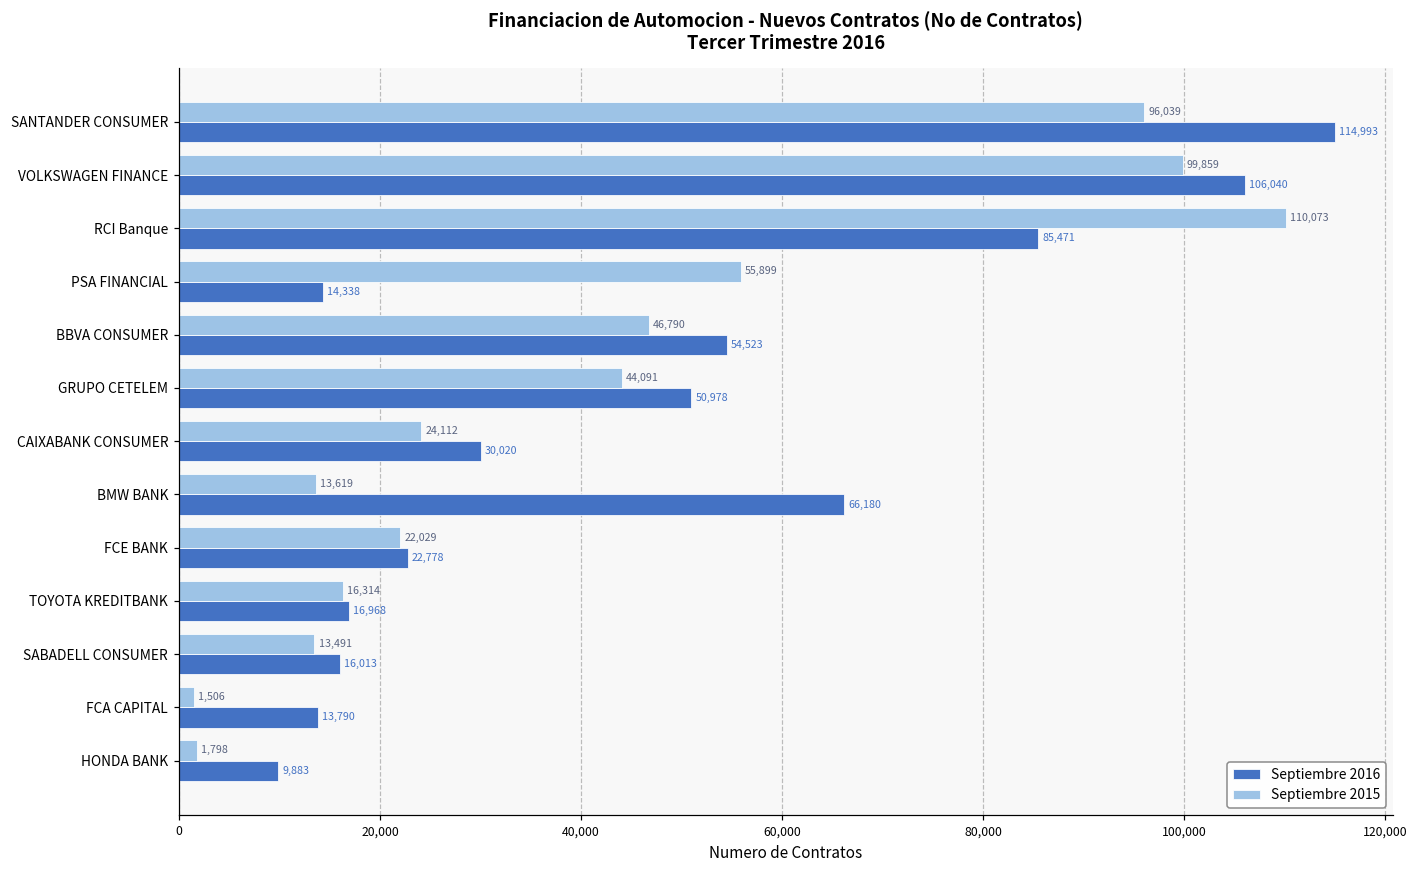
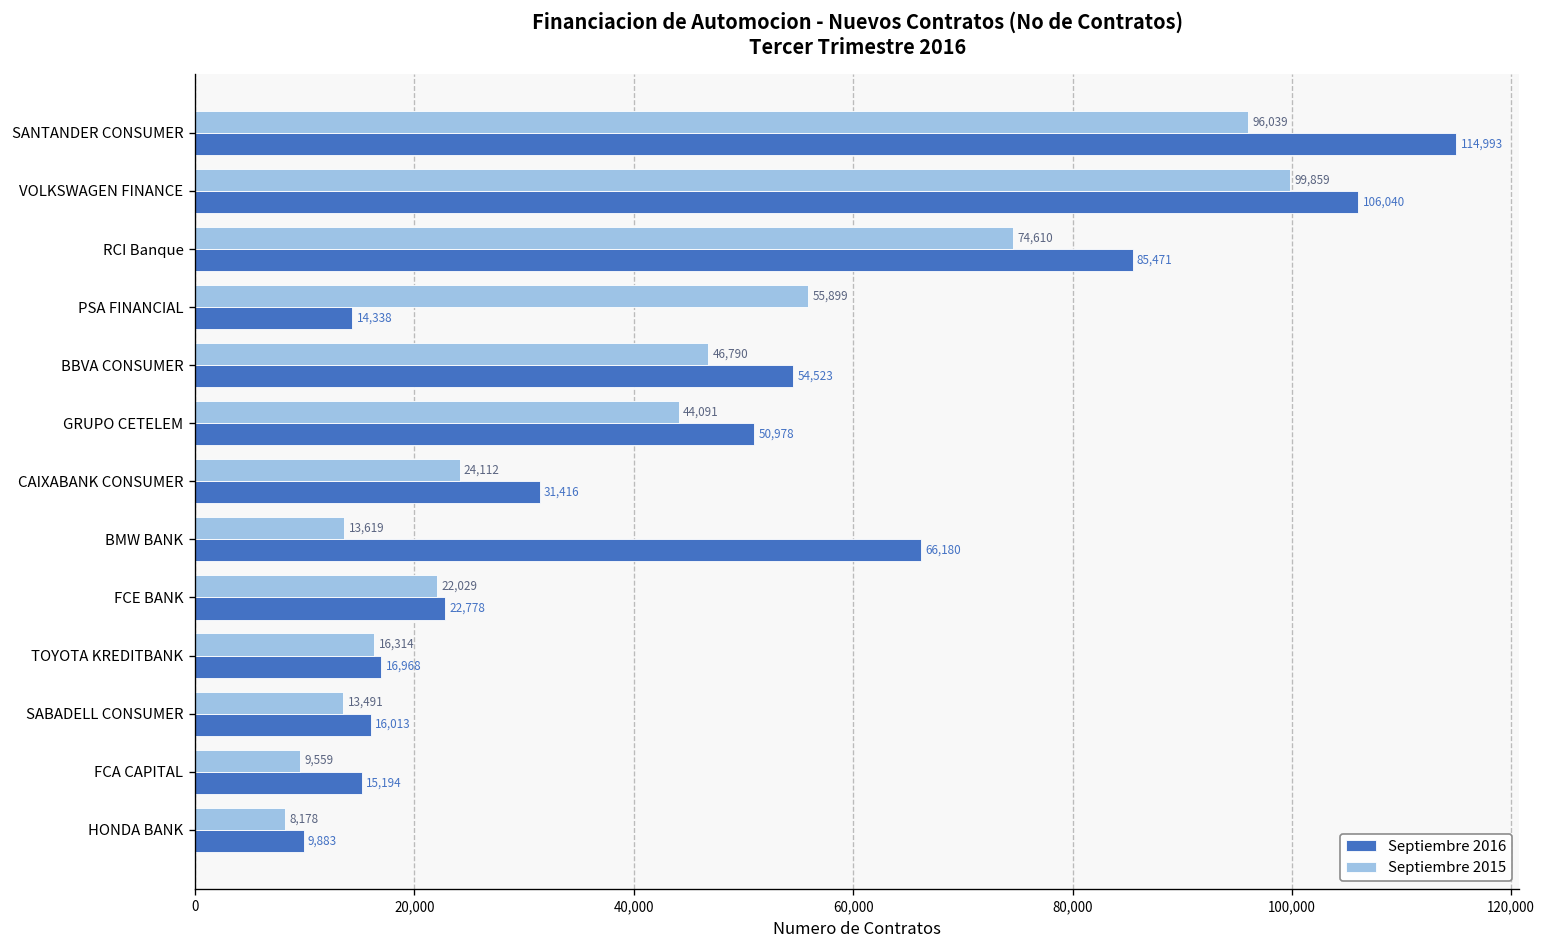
Septiembre 2015, RCI Banque: 110,073 -> 74,610
Septiembre 2016, CAIXABANK CONSUMER: 30,020 -> 31,416
Septiembre 2015, FCA CAPITAL: 1,506 -> 9,559
Septiembre 2016, FCA CAPITAL: 13,790 -> 15,194
Septiembre 2015, HONDA BANK: 1,798 -> 8,178
